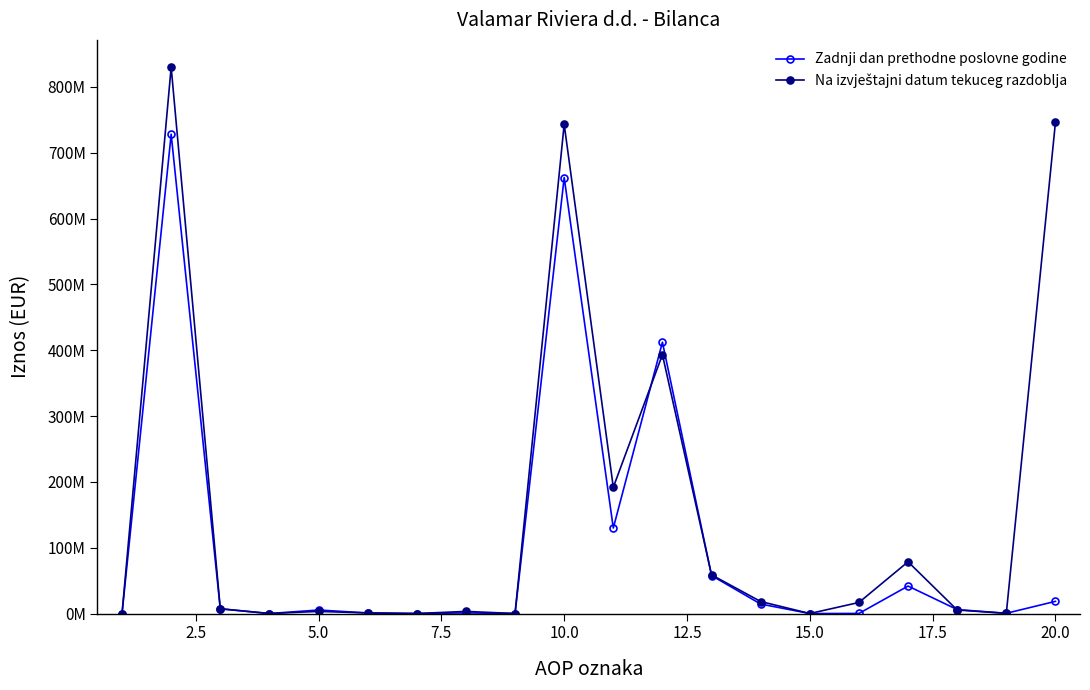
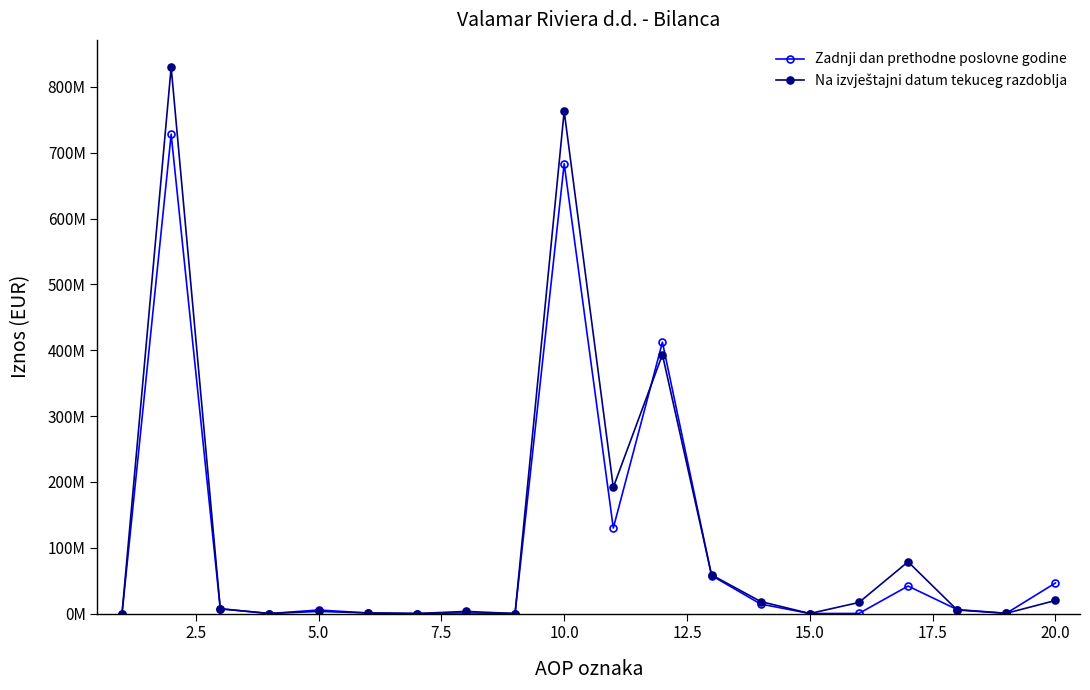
Zadnji dan prethodne poslovne godine, 10.0: 660000000 -> 680000000
Na izvještajni datum tekuceg razdoblja, 10.0: 740000000 -> 760000000
Zadnji dan prethodne poslovne godine, 20.0: 20000000 -> 50000000
Na izvještajni datum tekuceg razdoblja, 20.0: 750000000 -> 20000000
